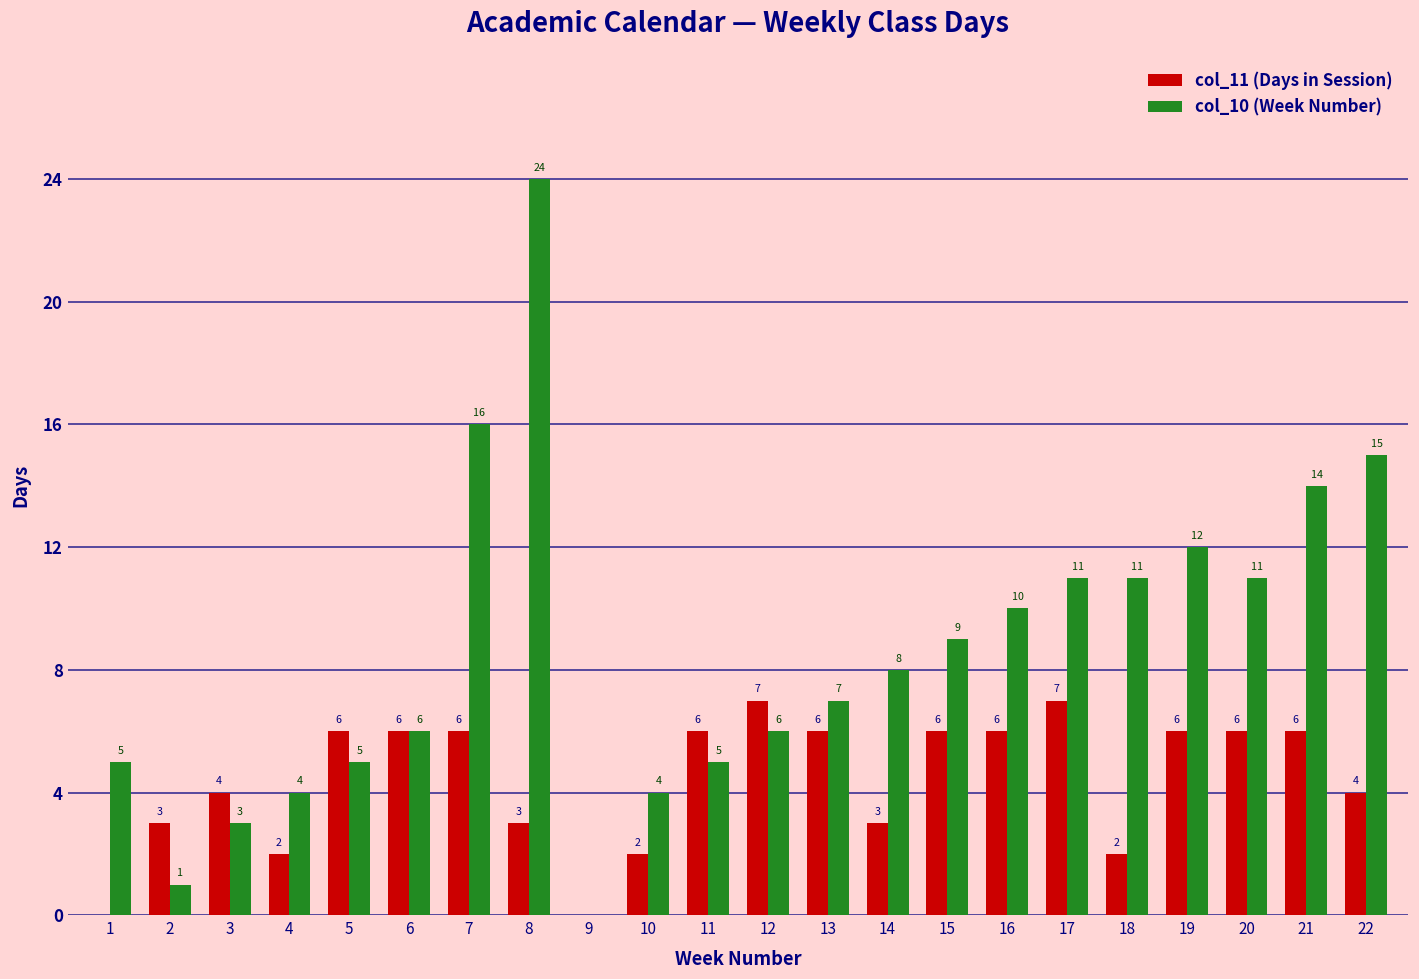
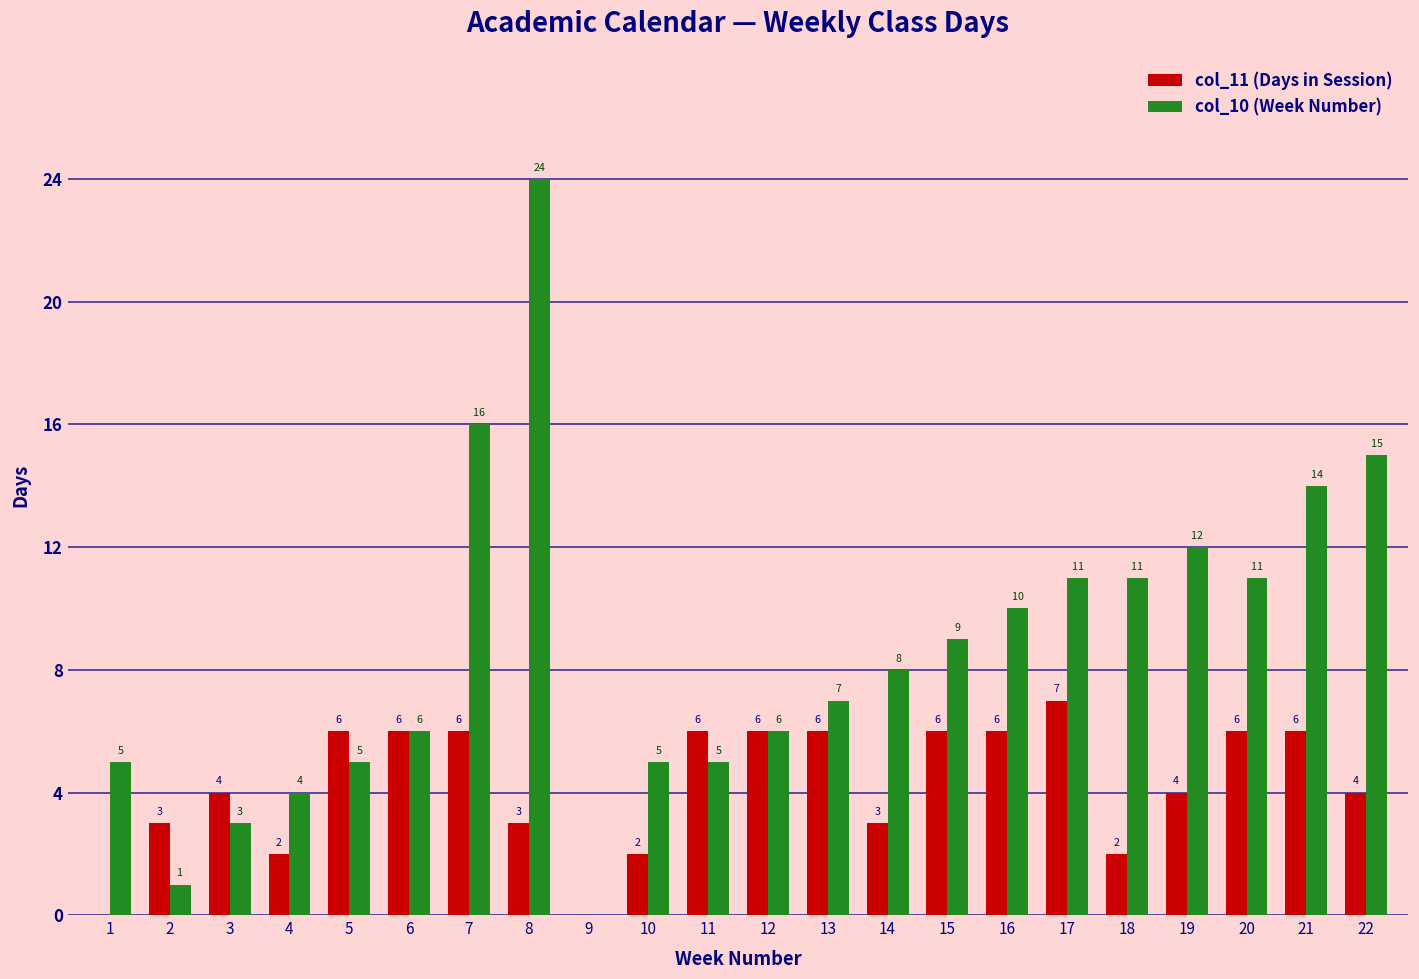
col_10 (Week Number), 10: 4 -> 5
col_11 (Days in Session), 12: 7 -> 6
col_11 (Days in Session), 19: 6 -> 4
